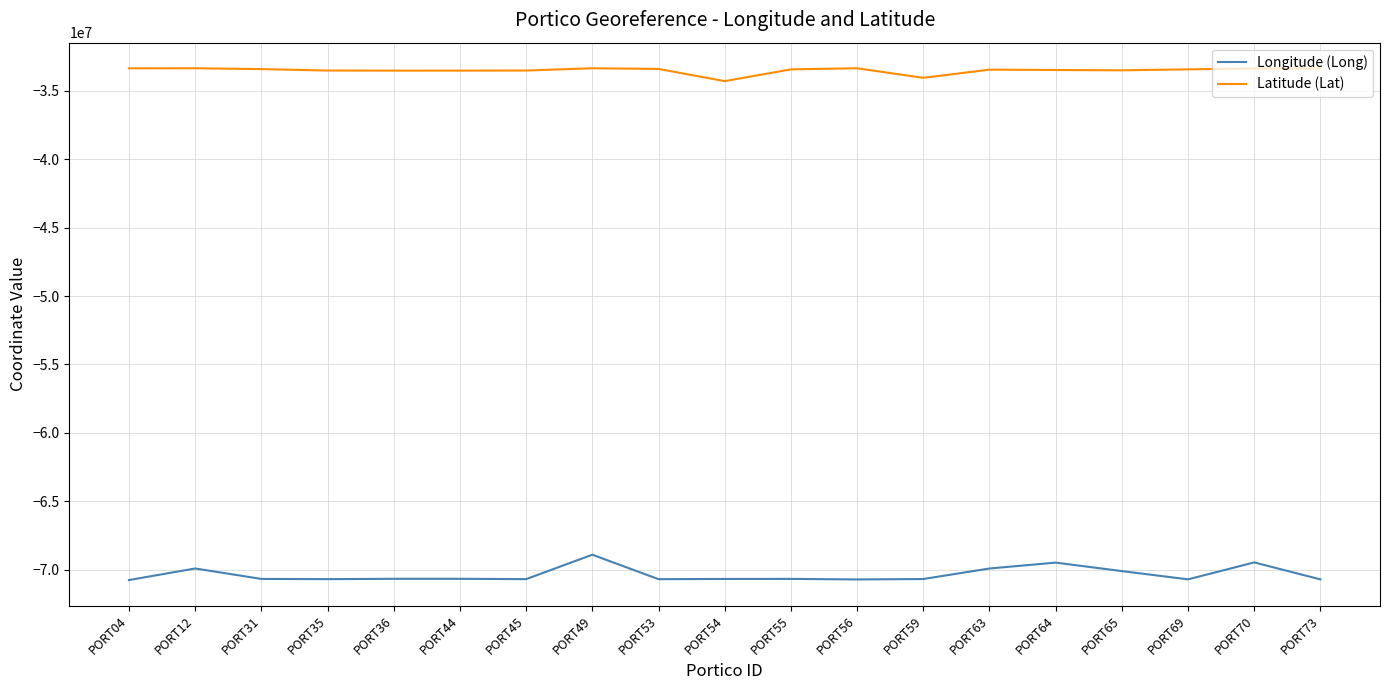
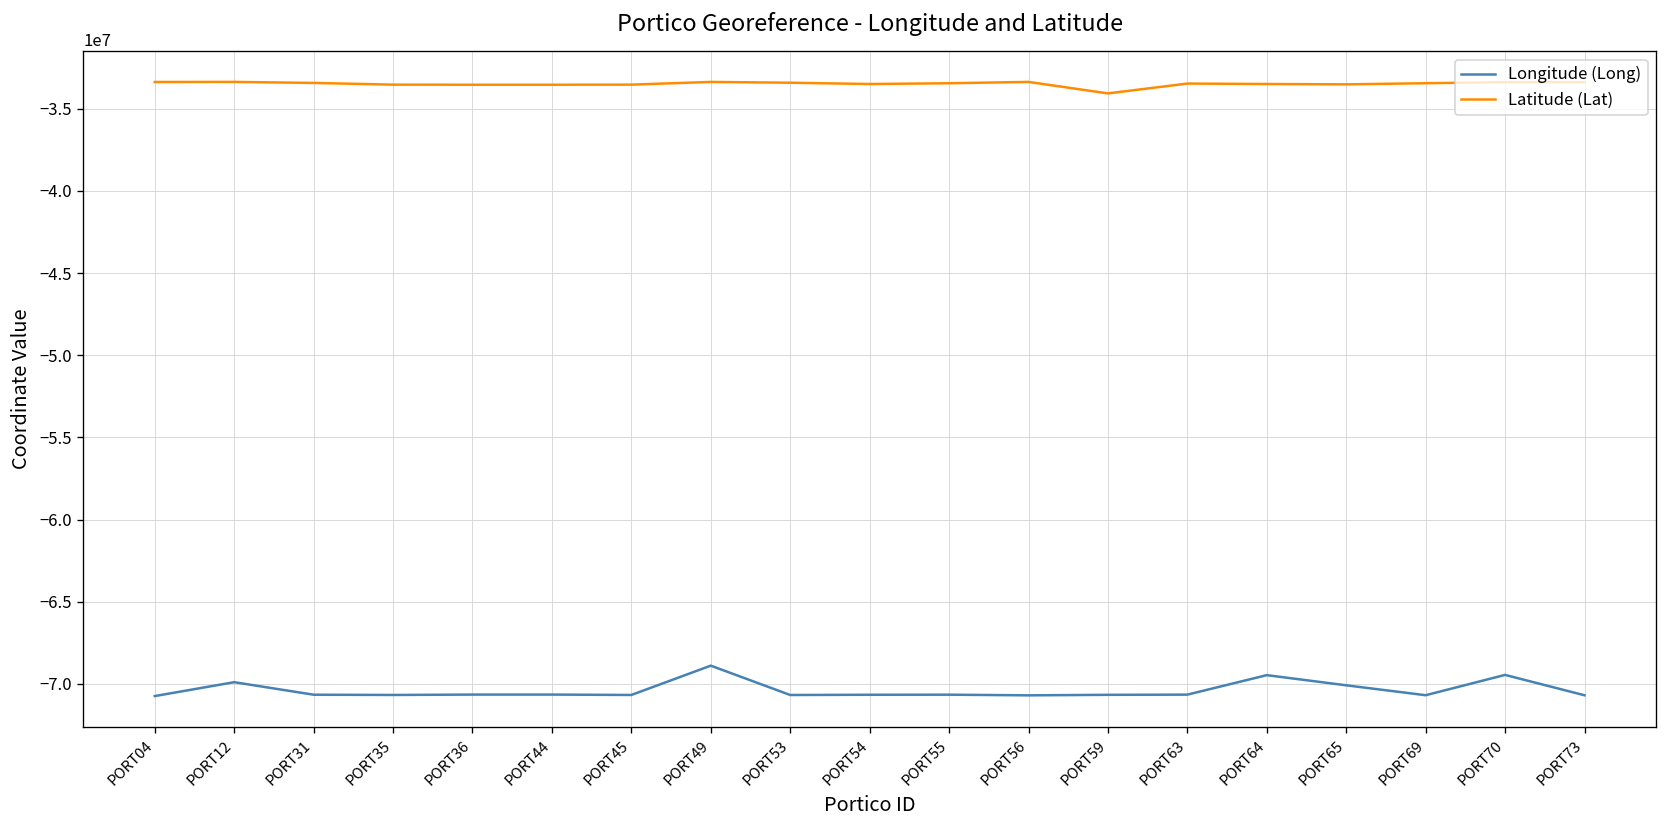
Latitude (Lat), PORT54: -34300000 -> -33500000
Longitude (Long), PORT63: -69900000 -> -70700000
